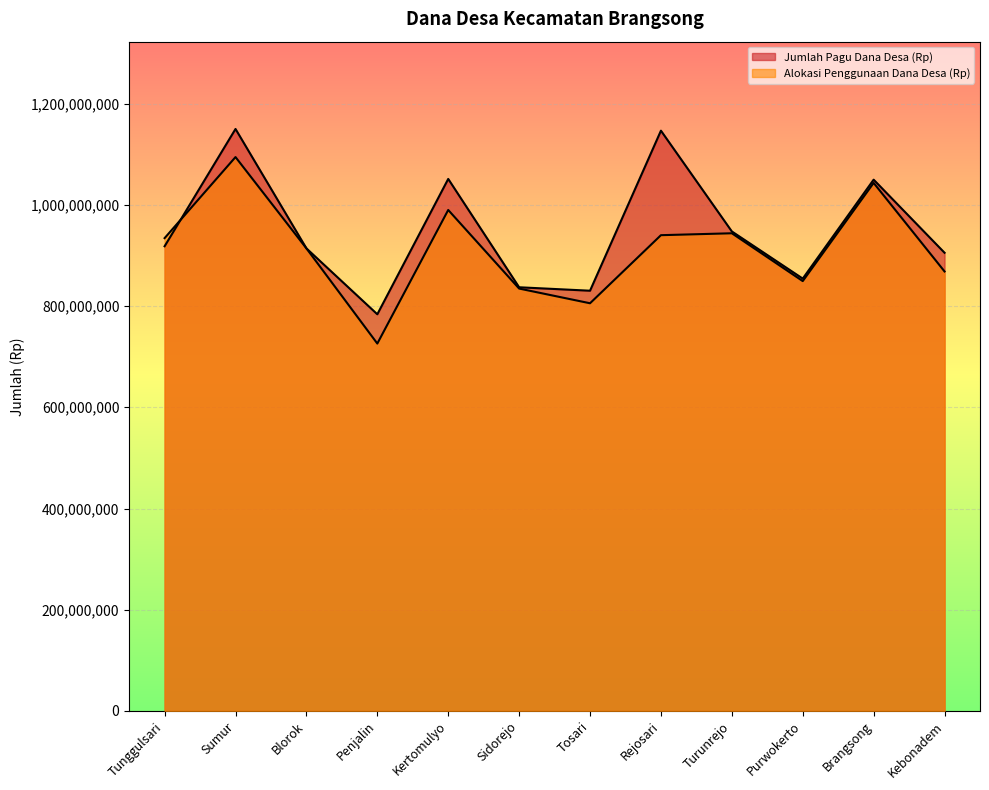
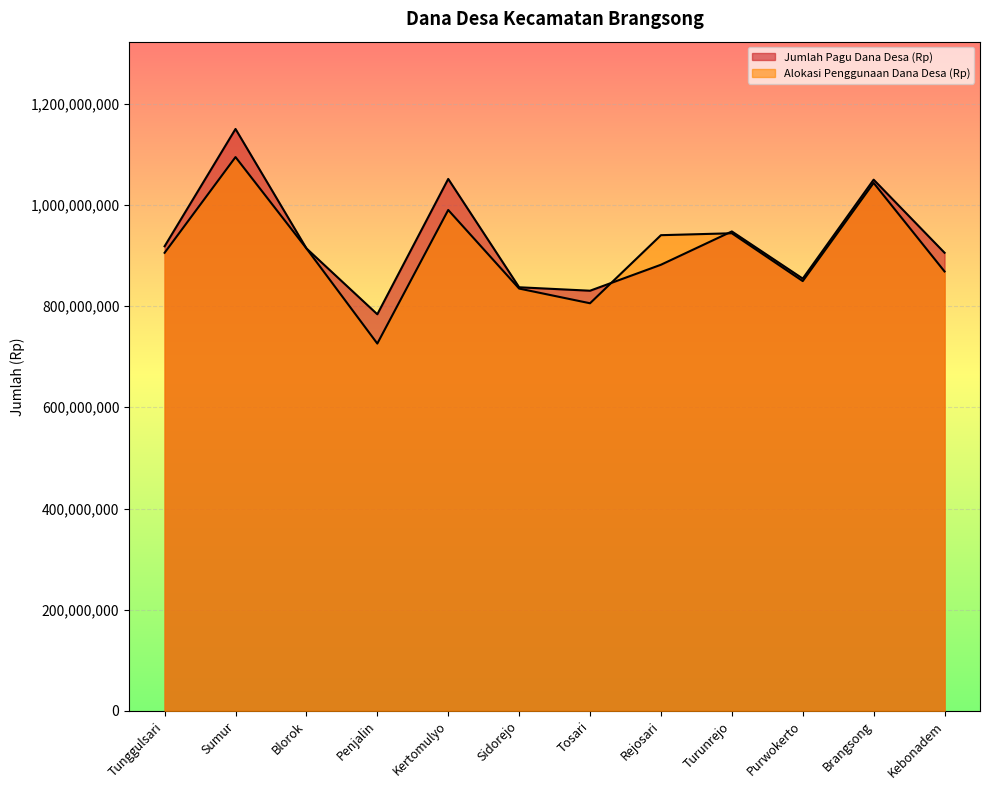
Alokasi Penggunaan Dana Desa (Rp), Tunggulsari: 930,000,000 -> 910,000,000
Jumlah Pagu Dana Desa (Rp), Rejosari: 1,150,000,000 -> 880,000,000
